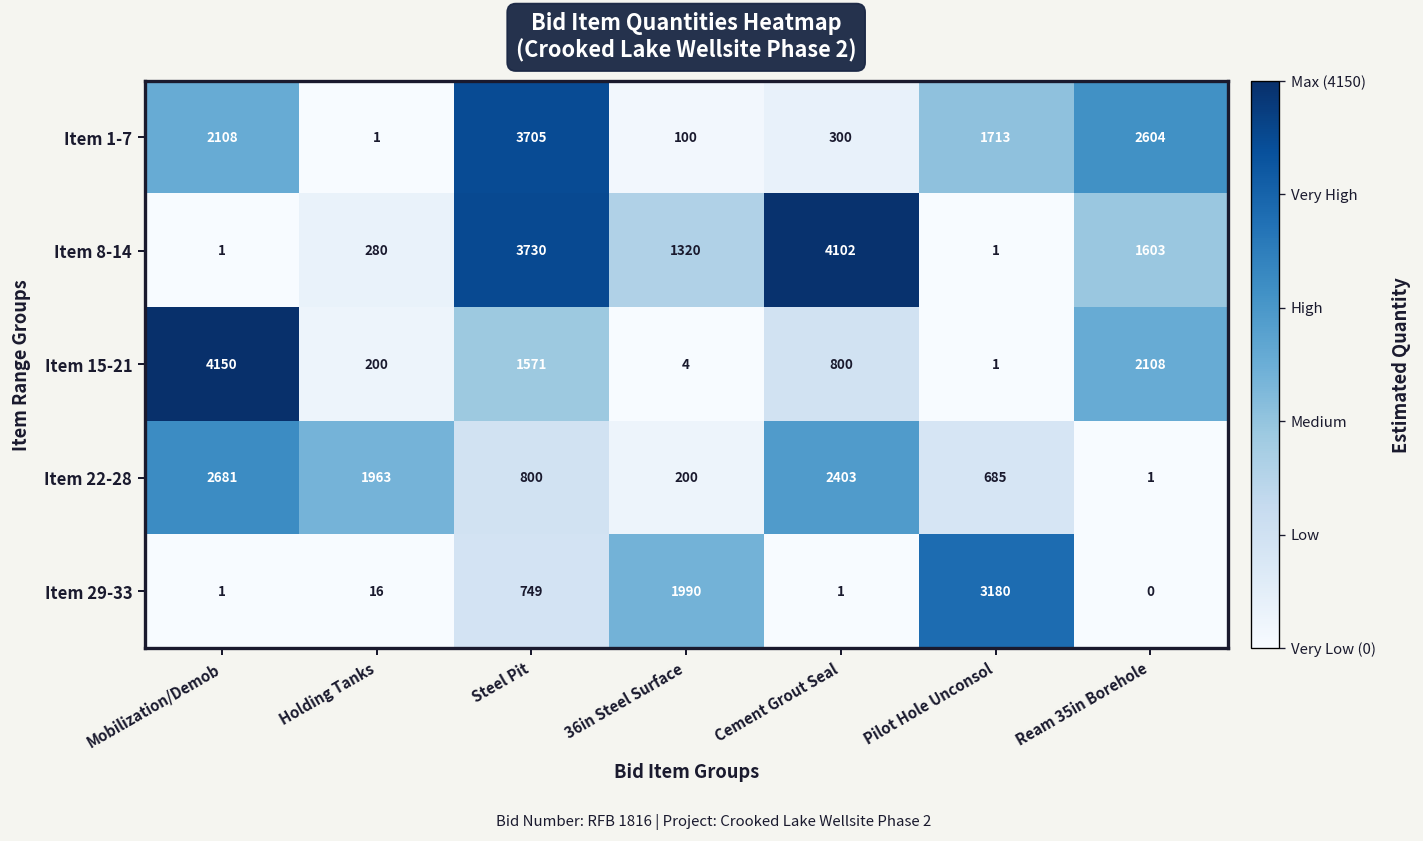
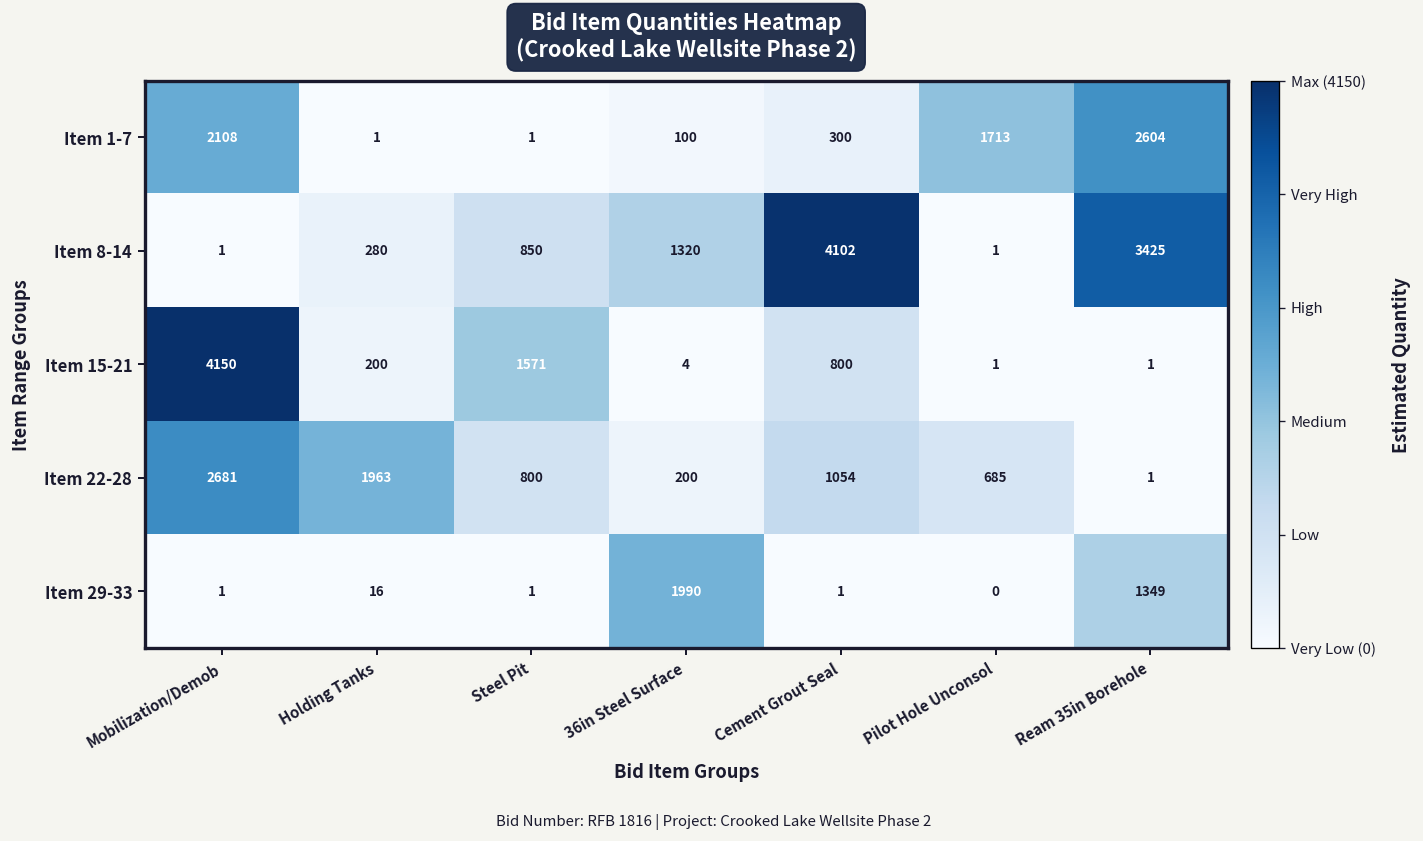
Item 1-7, Steel Pit: 3705 -> 1
Item 8-14, Steel Pit: 3730 -> 850
Item 8-14, Ream 35in Borehole: 1603 -> 3425
Item 15-21, Ream 35in Borehole: 2108 -> 1
Item 22-28, Cement Grout Seal: 2403 -> 1054
Item 29-33, Steel Pit: 749 -> 1
Item 29-33, Pilot Hole Unconsol: 3180 -> 0
Item 29-33, Ream 35in Borehole: 0 -> 1349
